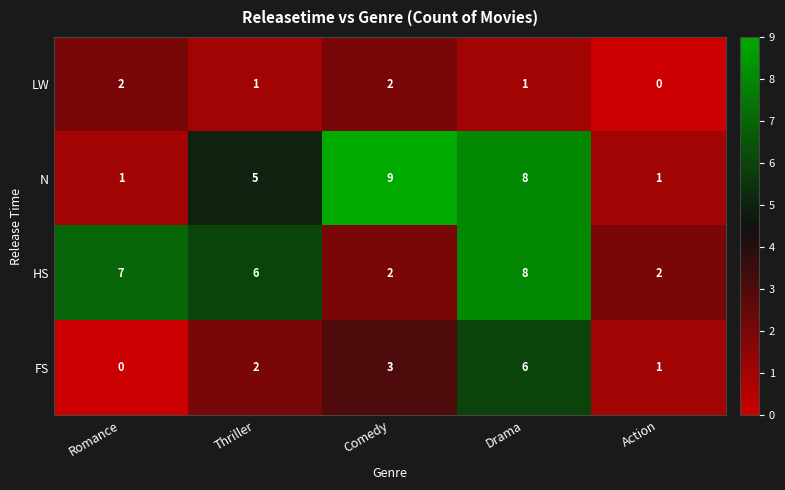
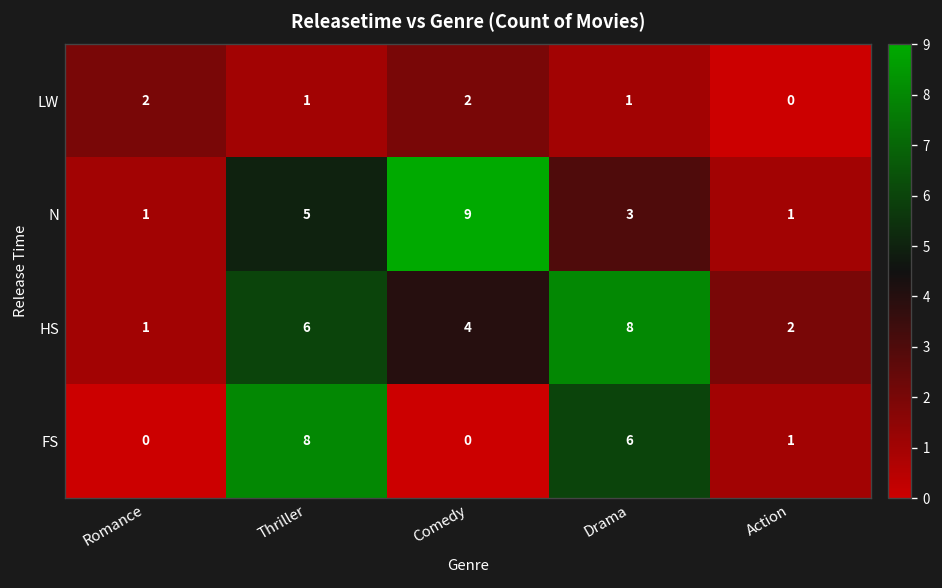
N, Drama: 8 -> 3
HS, Romance: 7 -> 1
HS, Comedy: 2 -> 4
FS, Thriller: 2 -> 8
FS, Comedy: 3 -> 0
